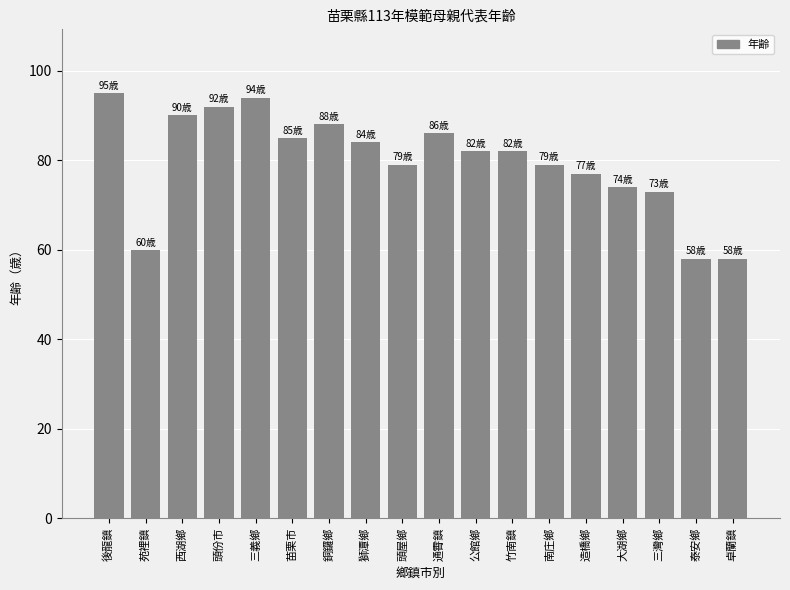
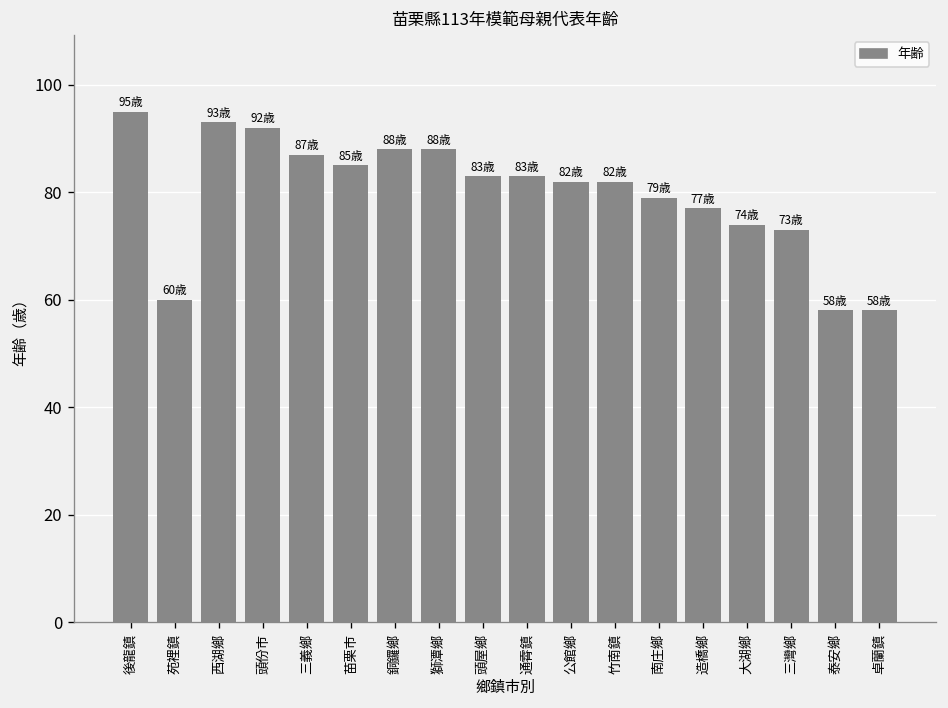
西湖鄉: 90歳 -> 93歳
三義鄉: 94歳 -> 87歳
獅潭鄉: 84歳 -> 88歳
頭屋鄉: 79歳 -> 83歳
通霄鎮: 86歳 -> 83歳
